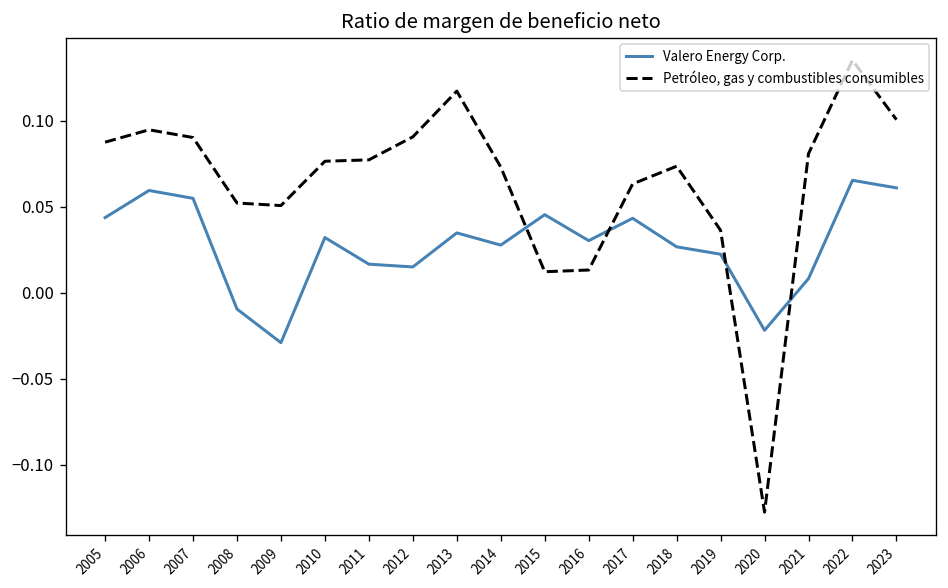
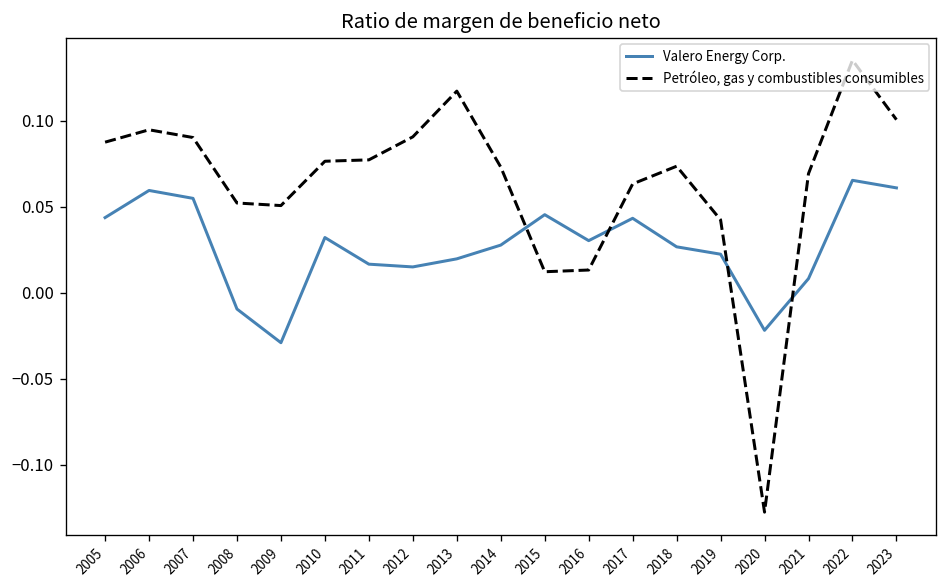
Valero Energy Corp., 2013: 0.035 -> 0.020
Petróleo, gas y combustibles consumibles, 2019: 0.036 -> 0.042
Petróleo, gas y combustibles consumibles, 2021: 0.081 -> 0.069
